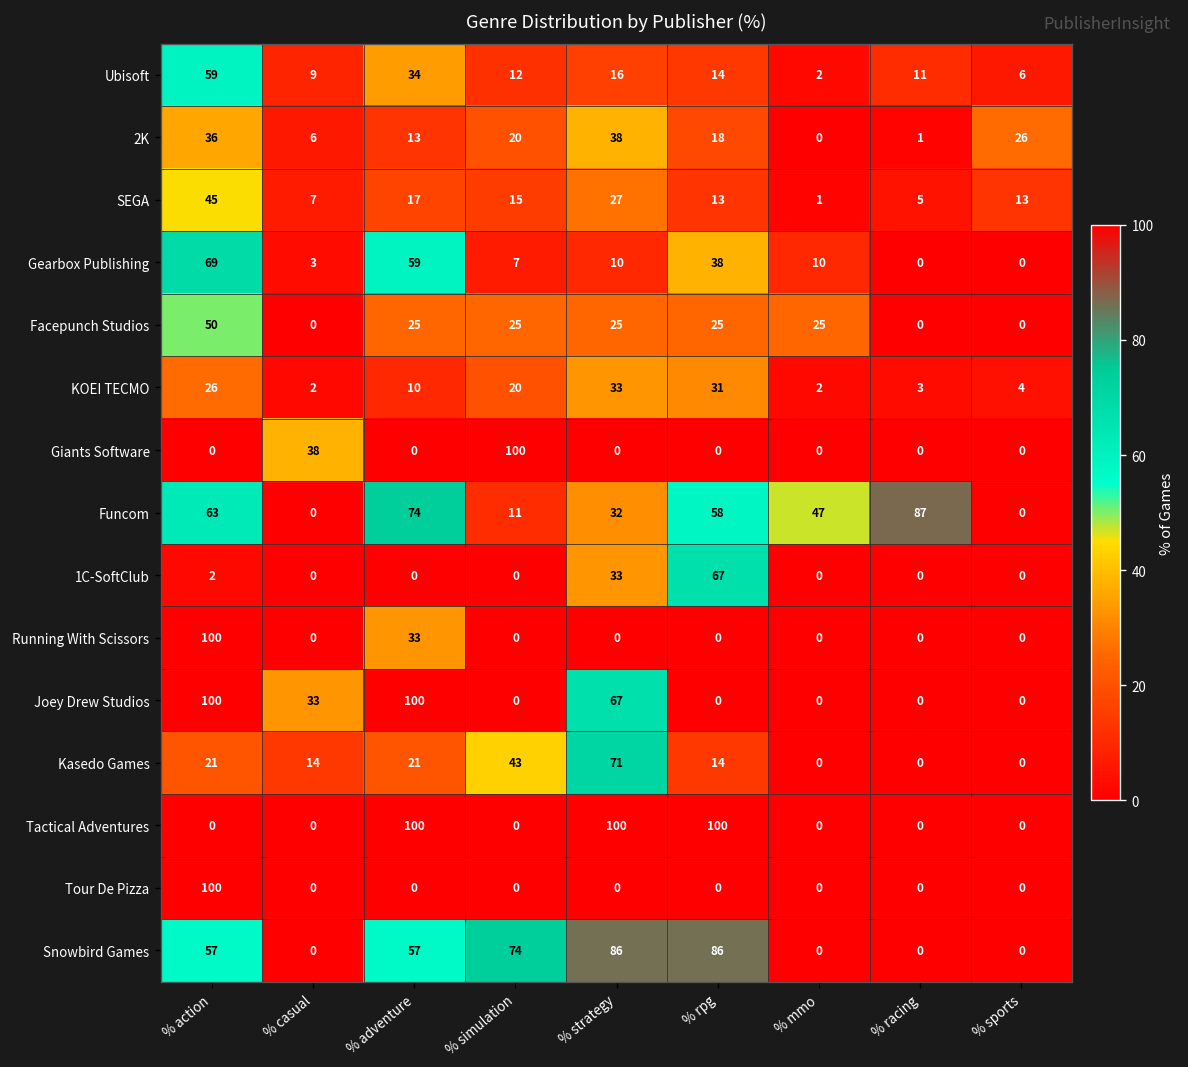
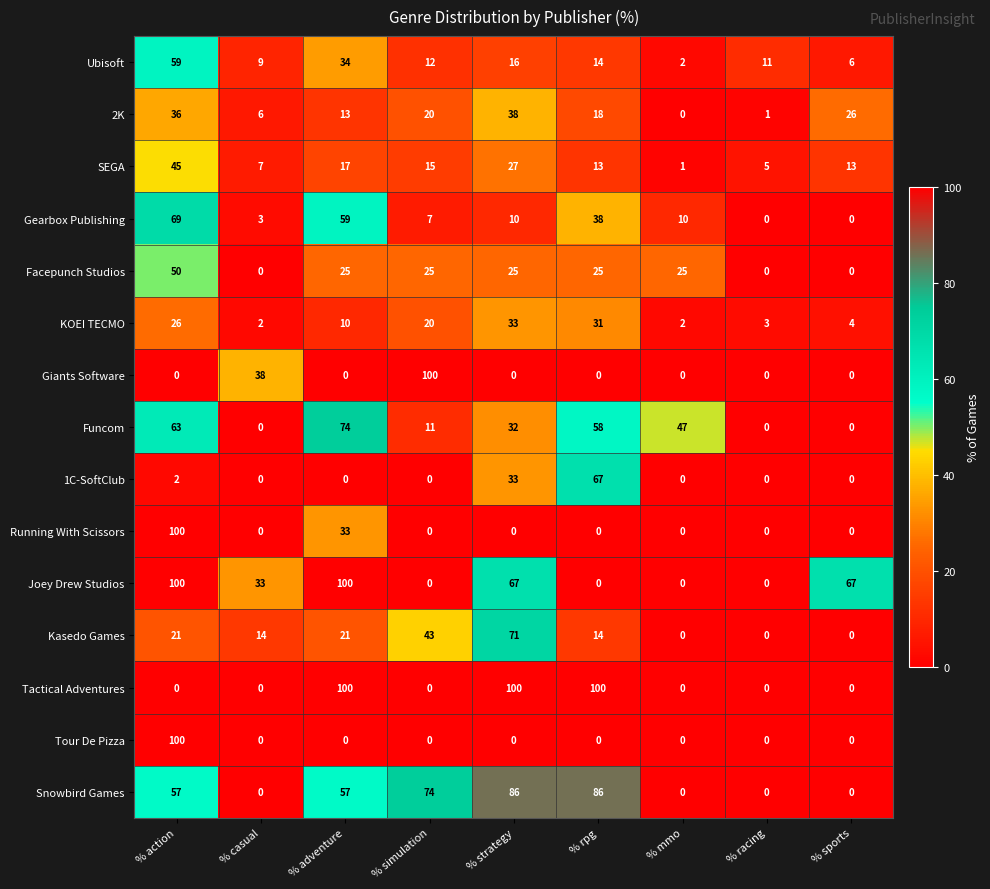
Funcom, % racing: 87 -> 0
Joey Drew Studios, % sports: 0 -> 67
